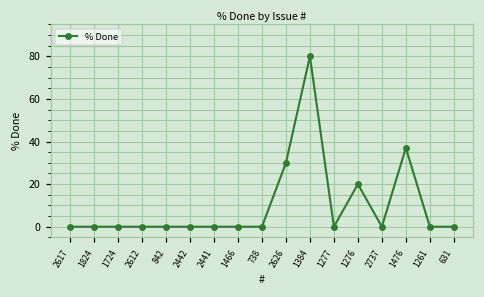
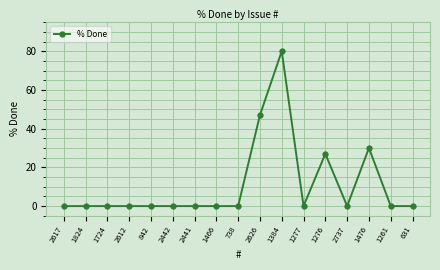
2626: 30 -> 47
1276: 20 -> 27
1476: 37 -> 30
